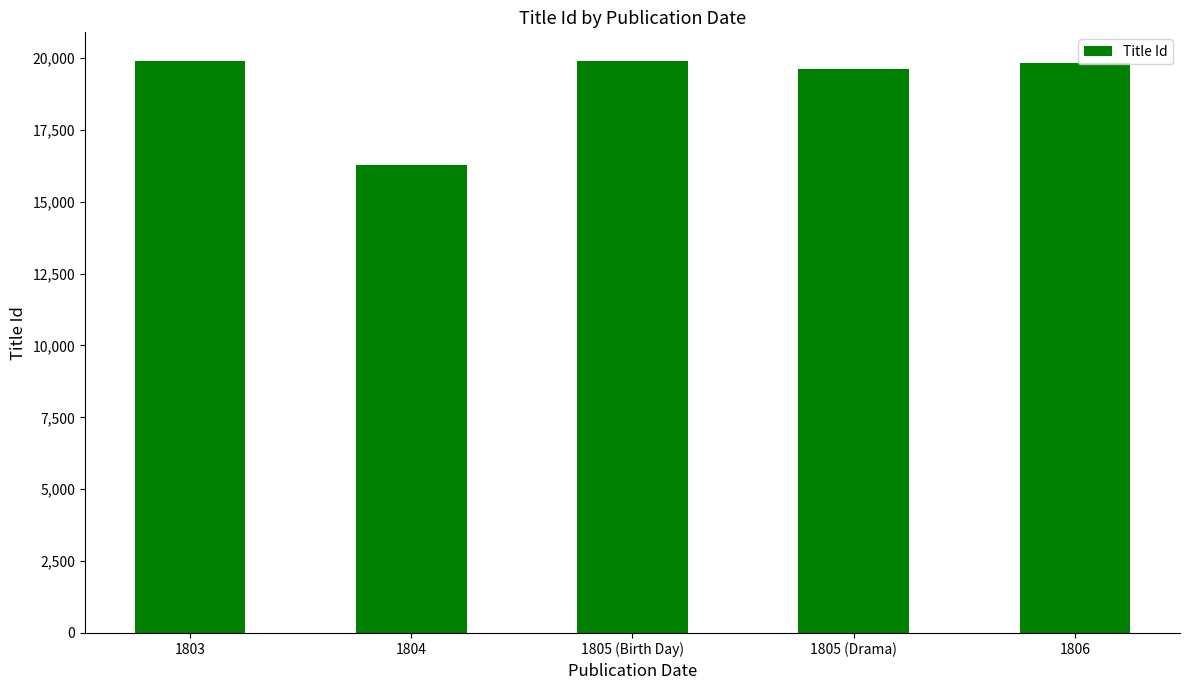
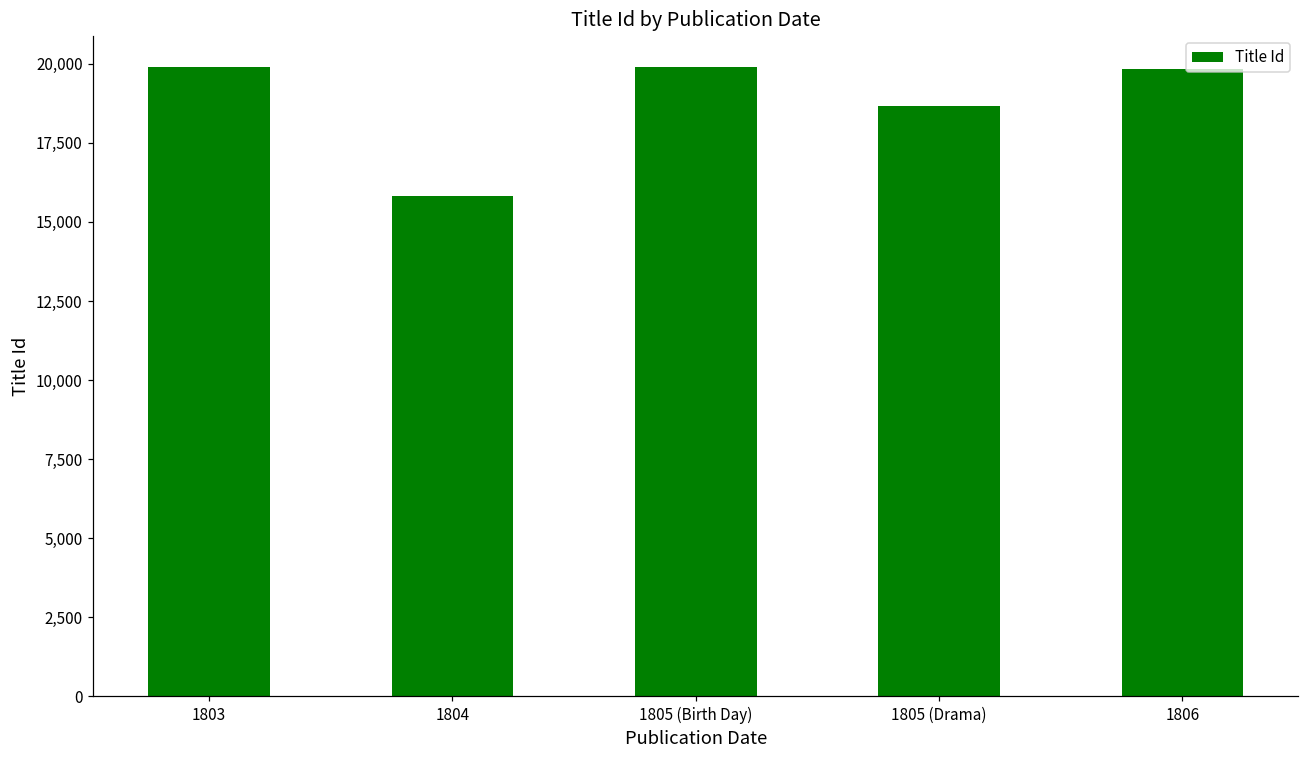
1804: 16,300 -> 15,800
1805 (Drama): 19,600 -> 18,700
